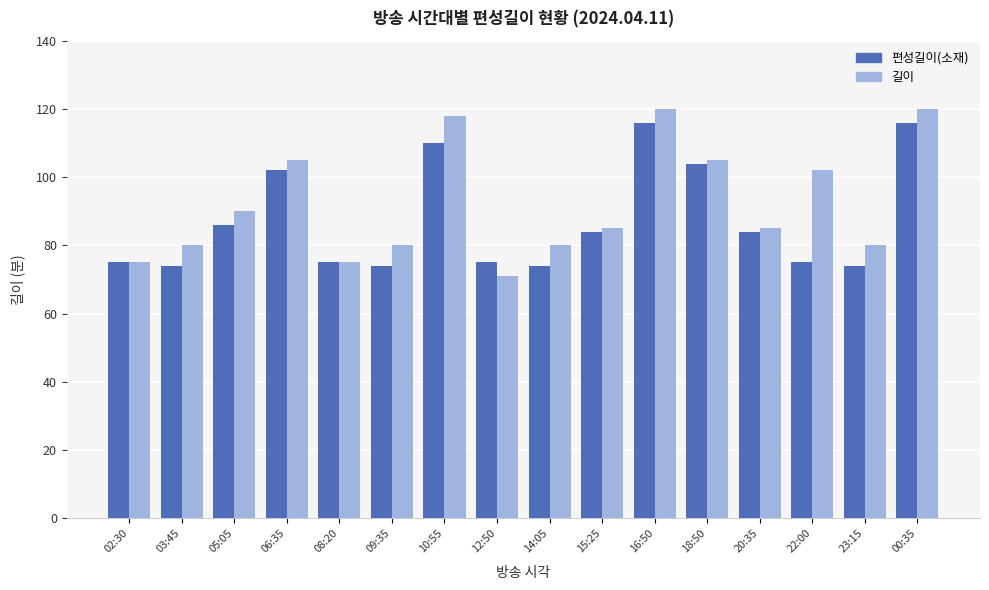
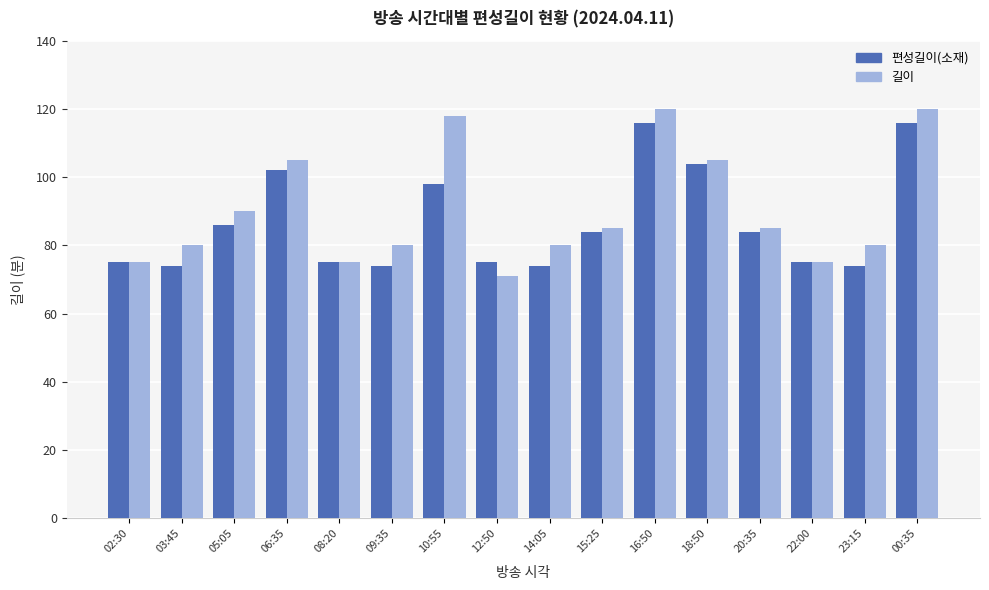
편성길이(소재), 10:55: 110 -> 98
길이, 22:00: 102 -> 75
